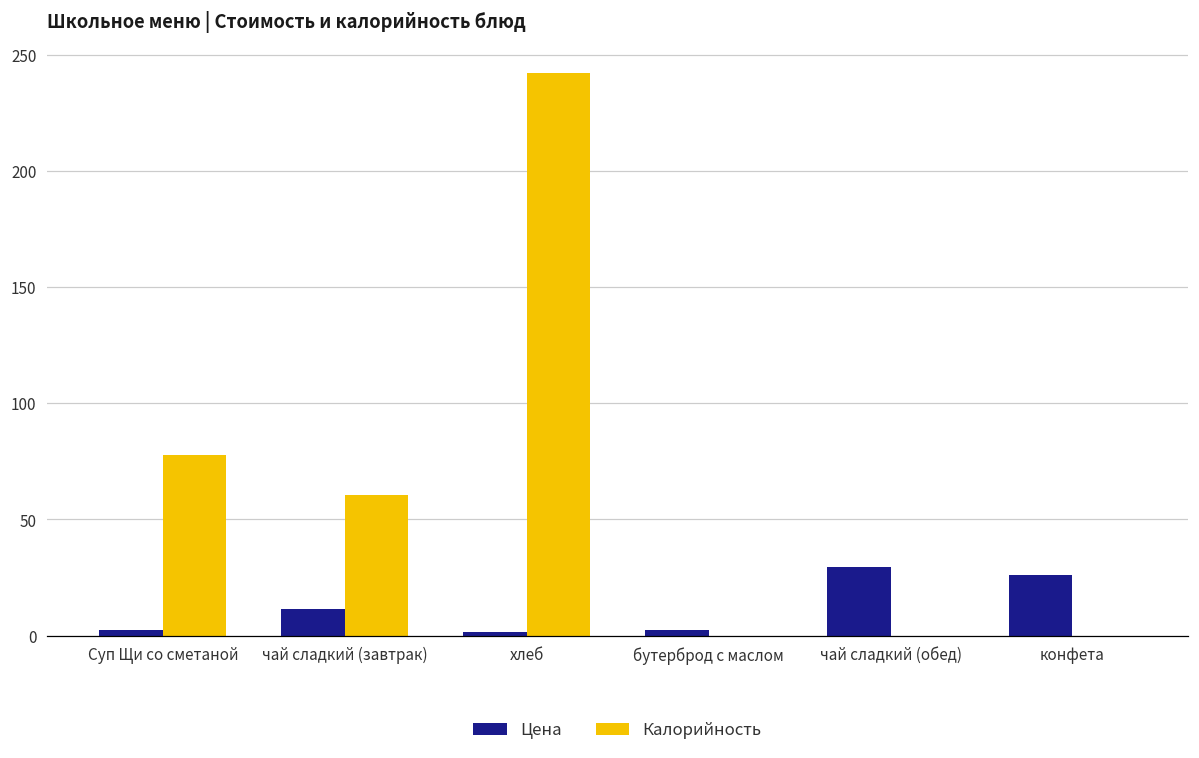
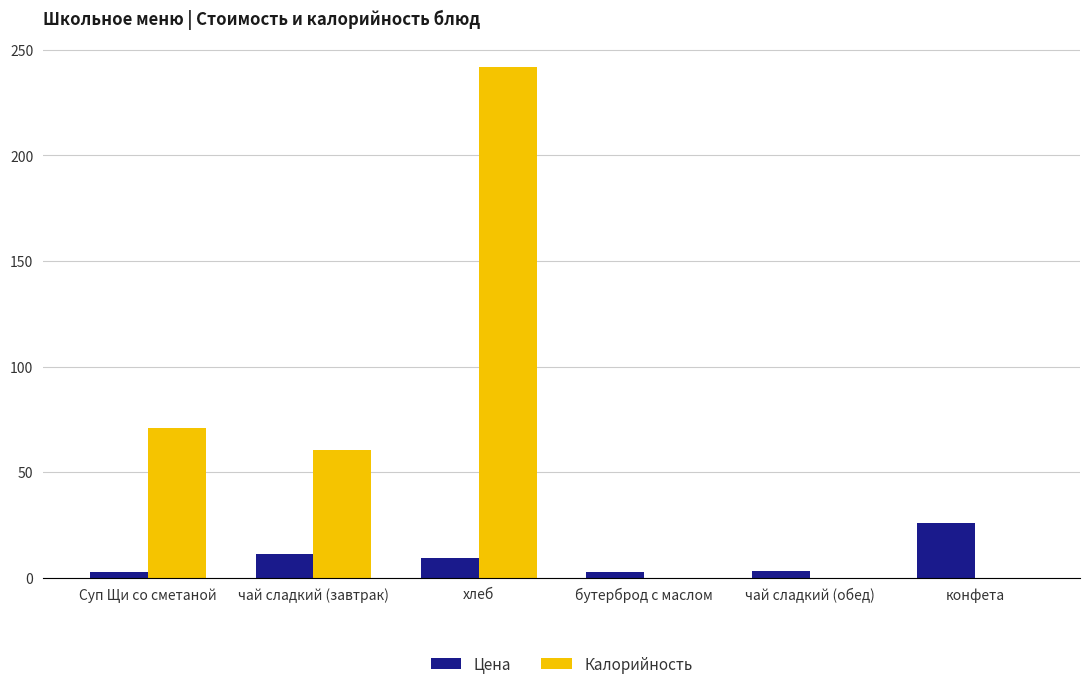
Калорийность, Суп Щи со сметаной: 78 -> 71
Цена, хлеб: 2 -> 9
Цена, чай сладкий (обед): 30 -> 3
